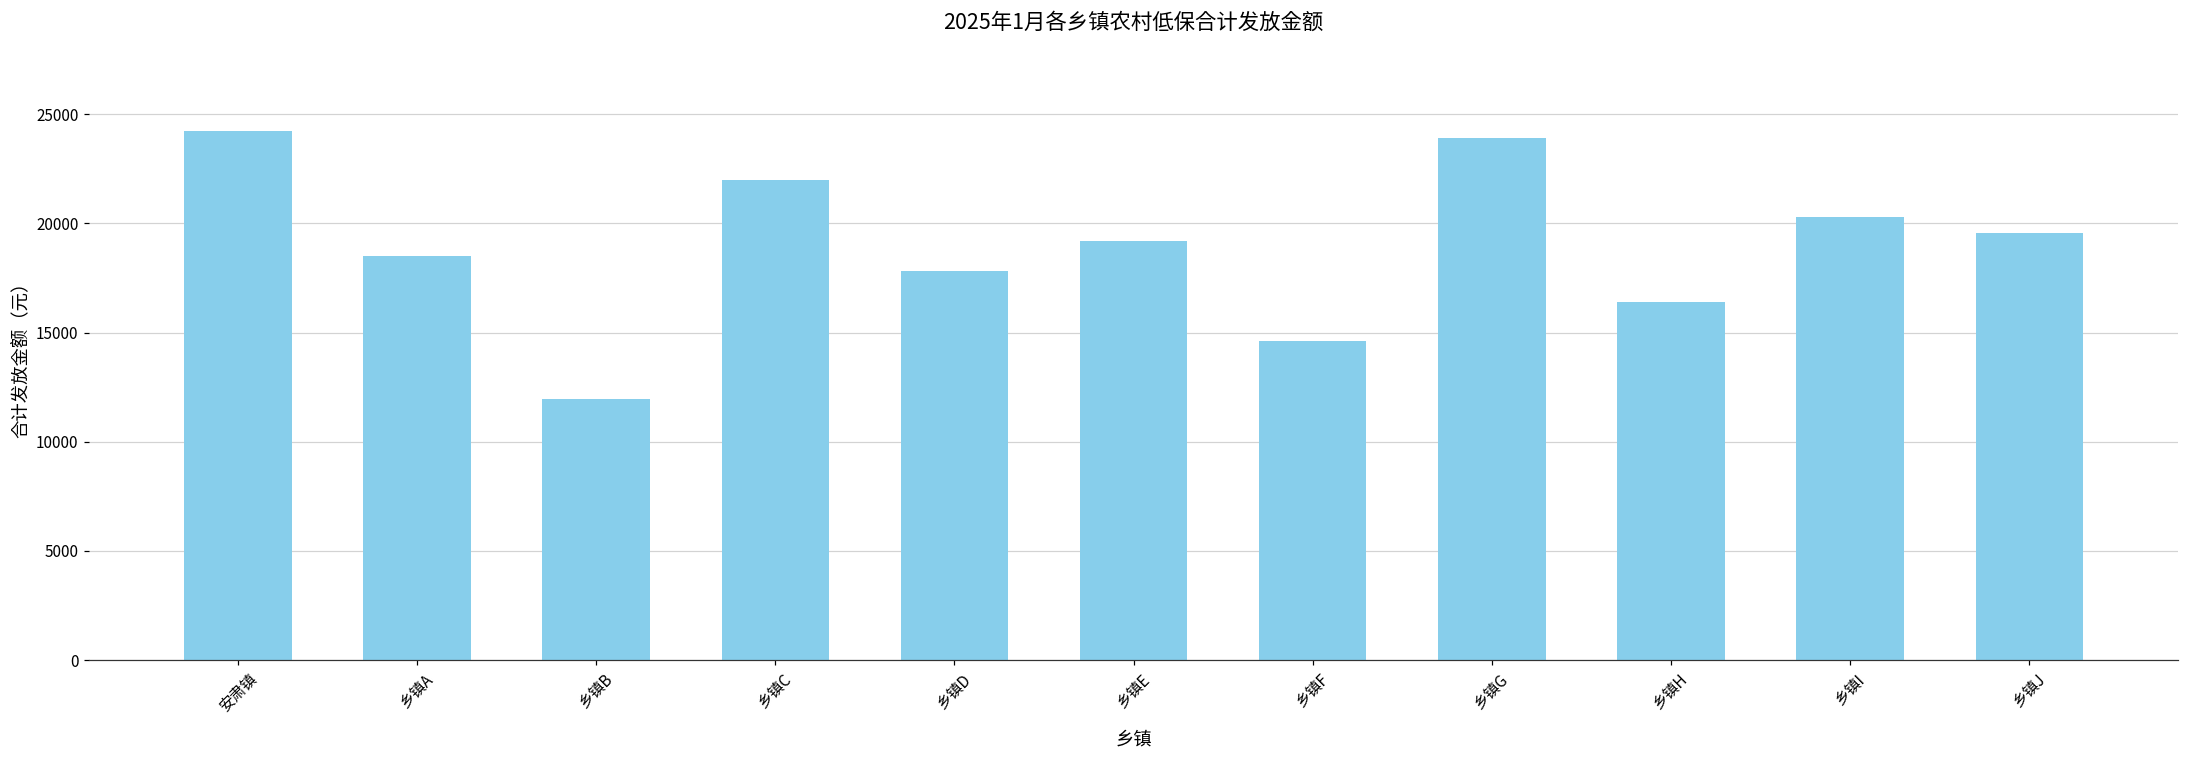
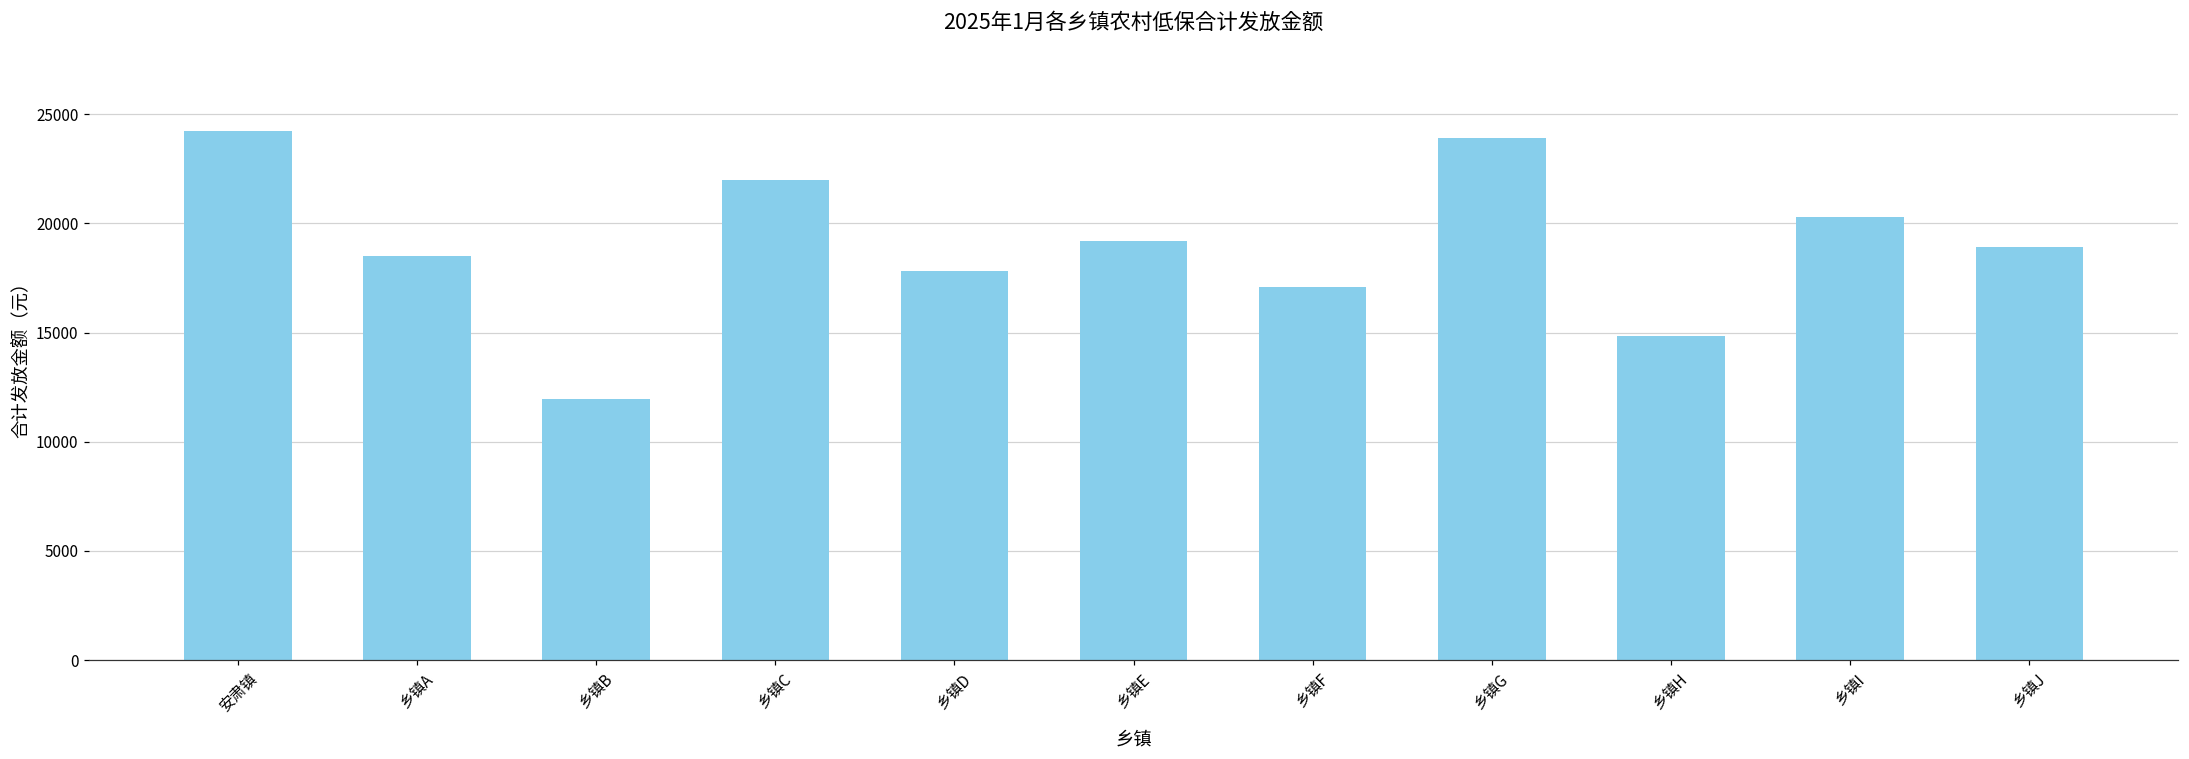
乡镇F: 14600 -> 17100
乡镇H: 16400 -> 14800
乡镇J: 19600 -> 18900
